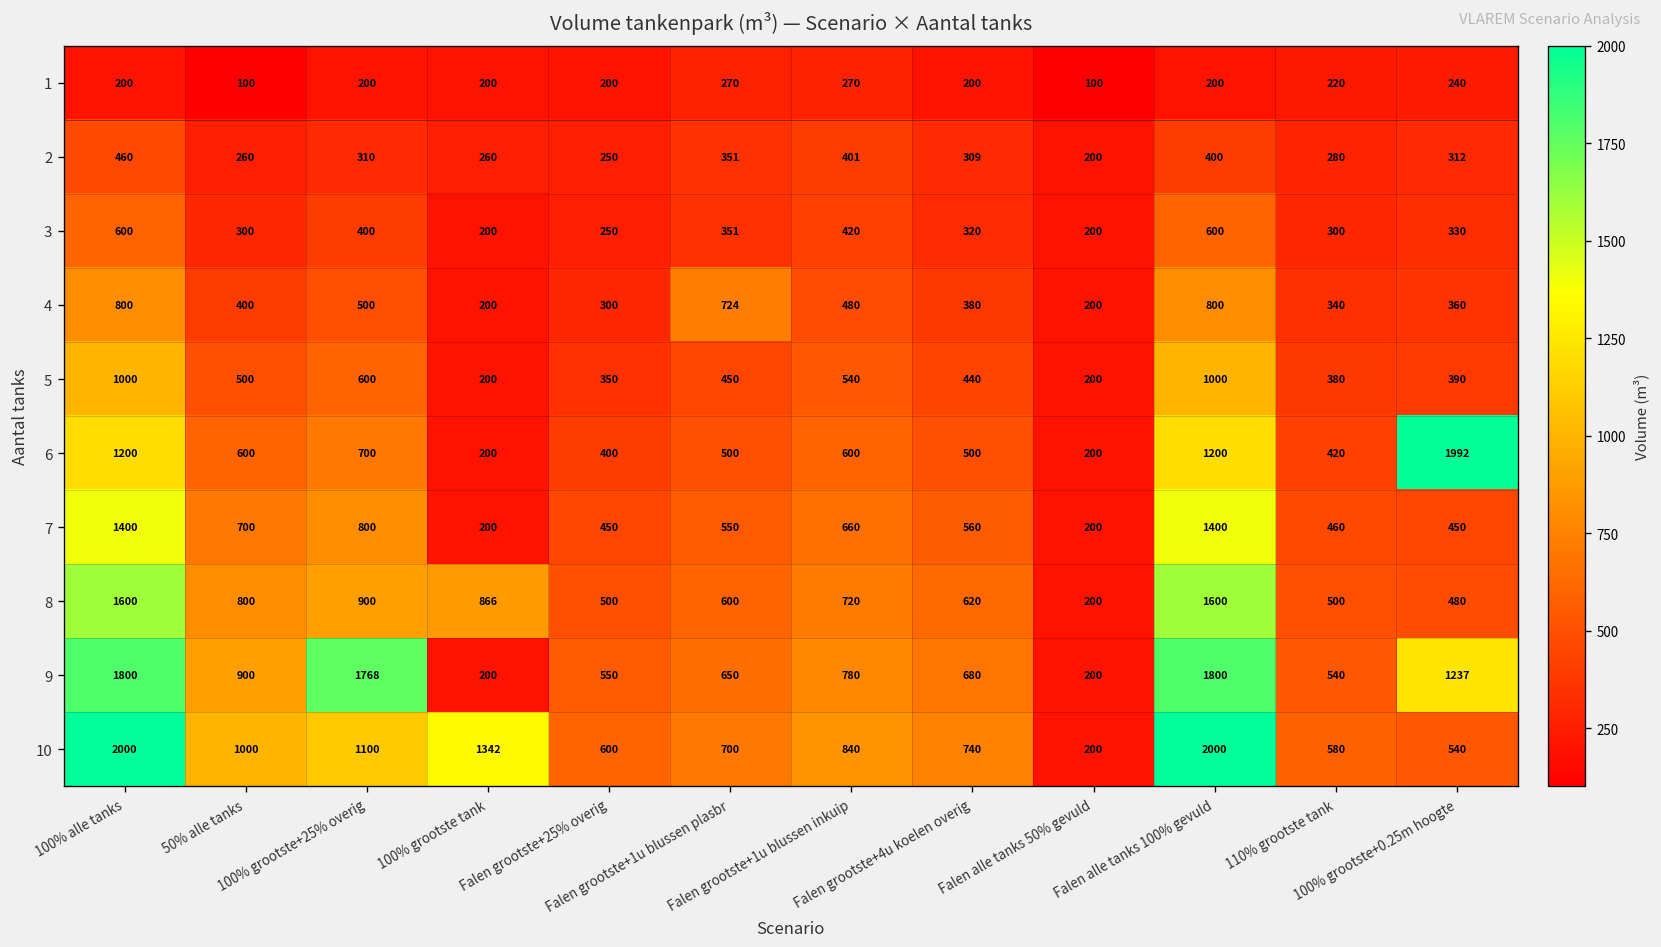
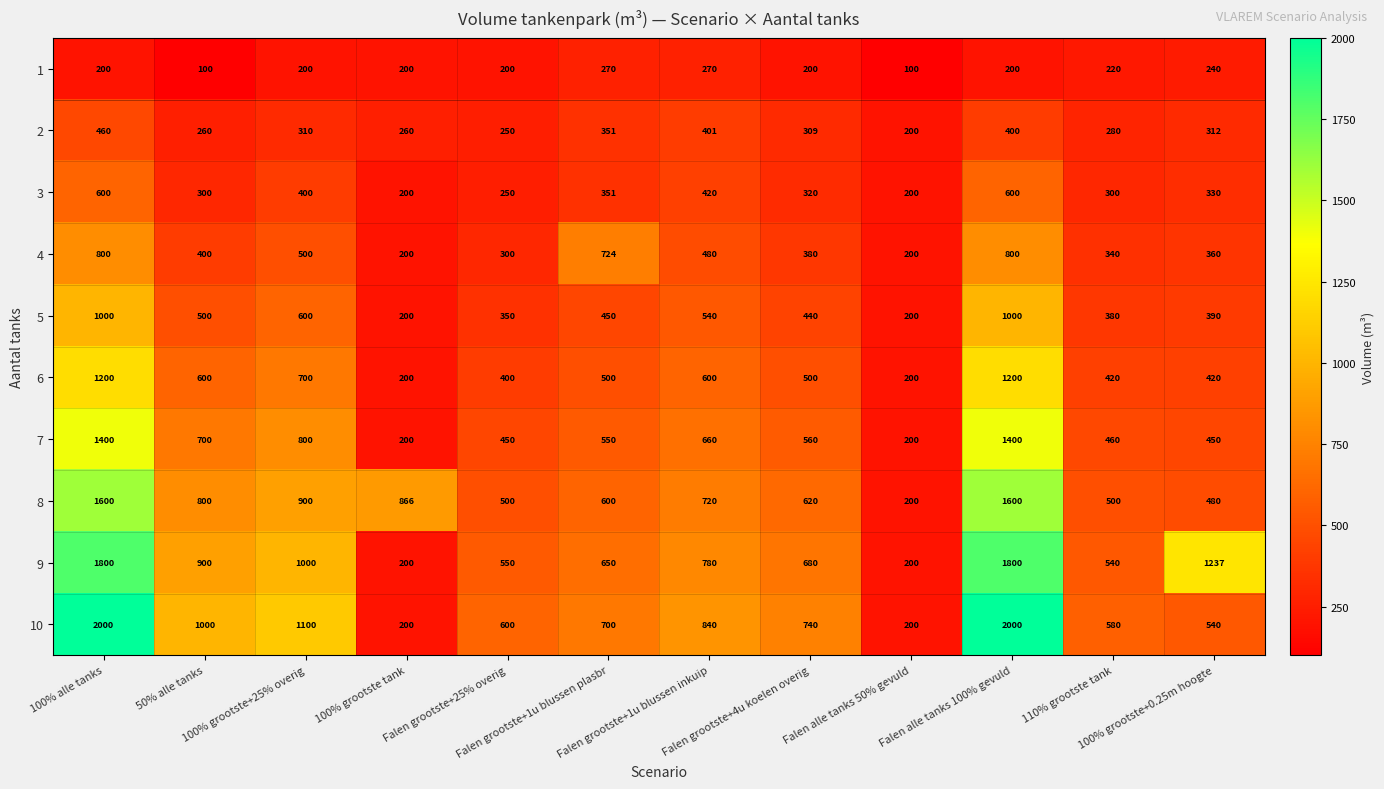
6, 100% grootste+0.25m hoogte: 1992 -> 420
9, 100% grootste+25% overig: 1768 -> 1000
10, 100% grootste tank: 1342 -> 200
